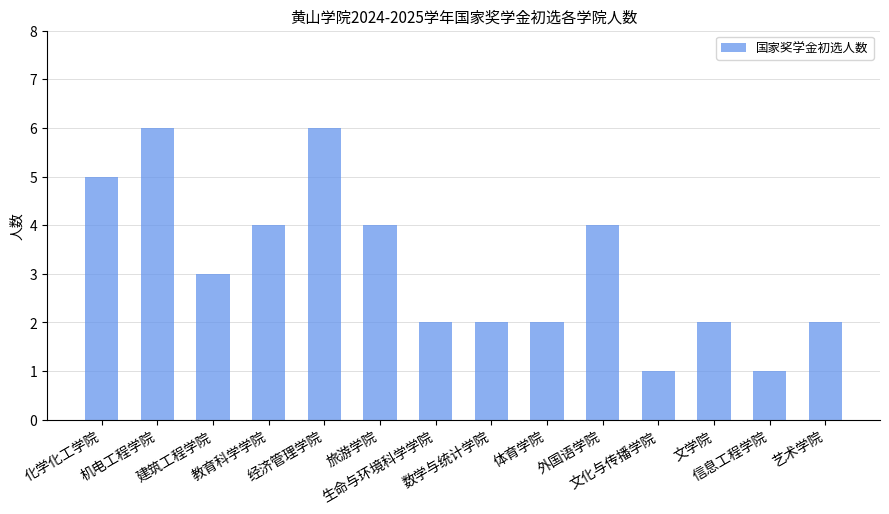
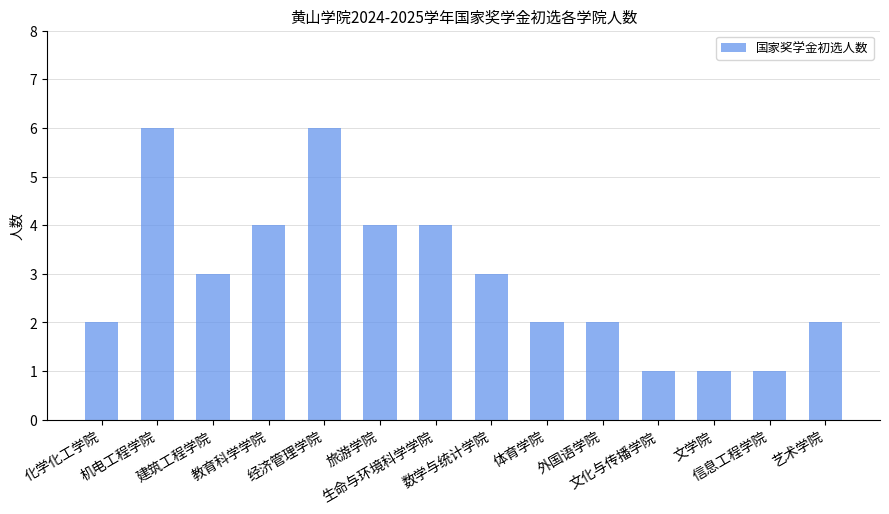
化学化工学院: 5 -> 2
生命与环境科学学院: 2 -> 4
数学与统计学院: 2 -> 3
外国语学院: 4 -> 2
文学院: 2 -> 1
